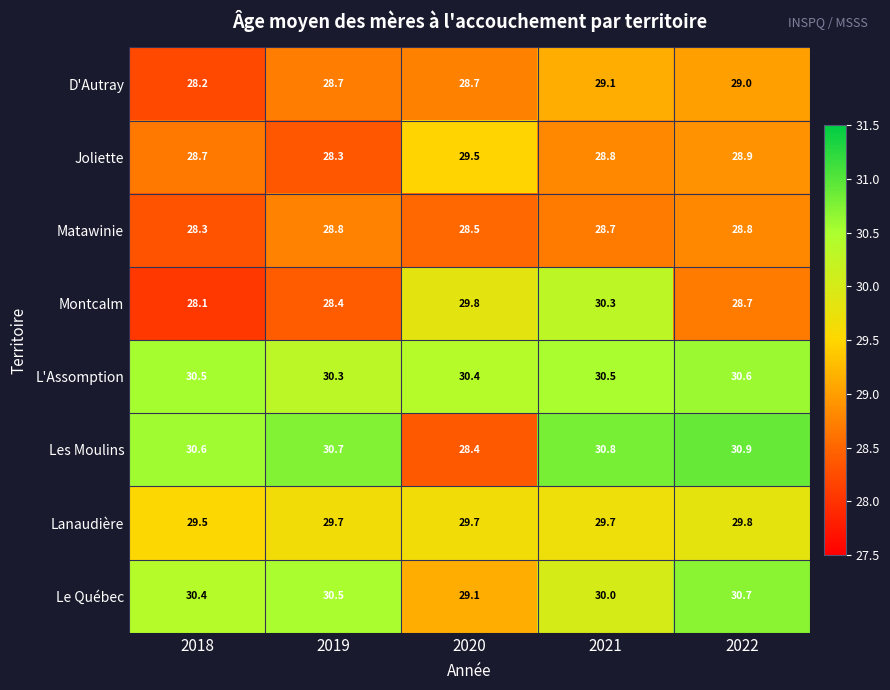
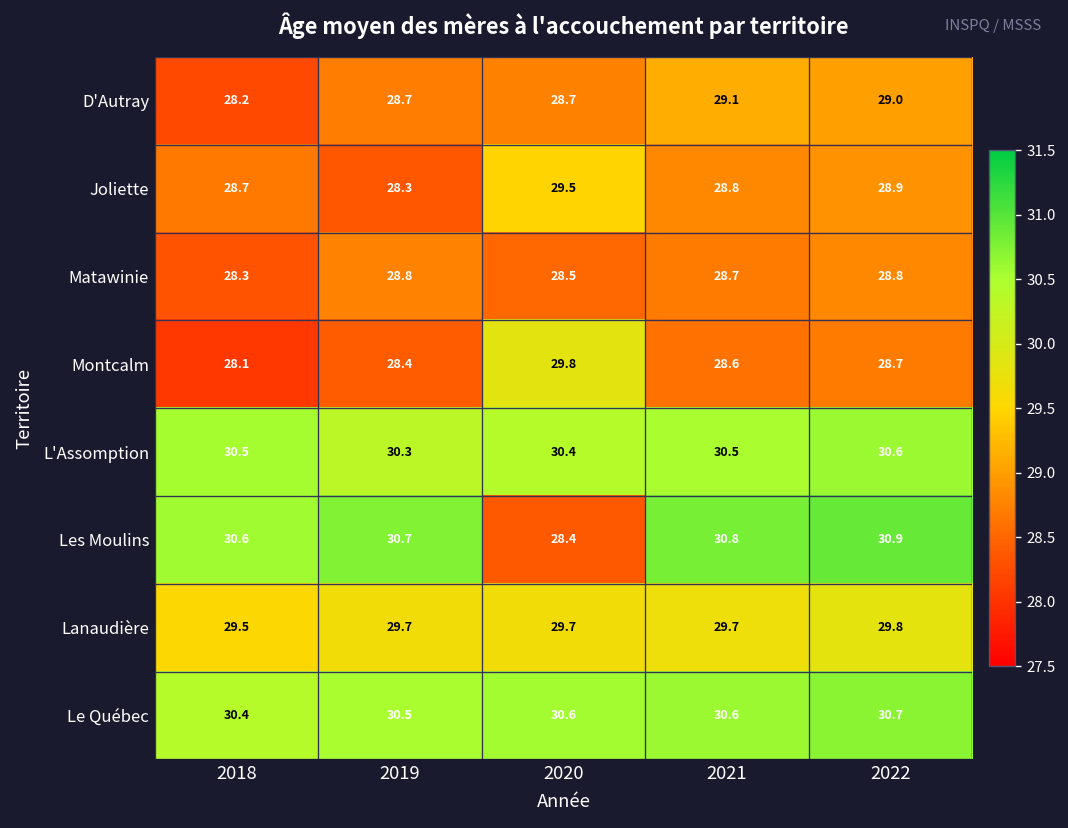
Montcalm, 2021: 30.3 -> 28.6
Le Québec, 2020: 29.1 -> 30.6
Le Québec, 2021: 30.0 -> 30.6
